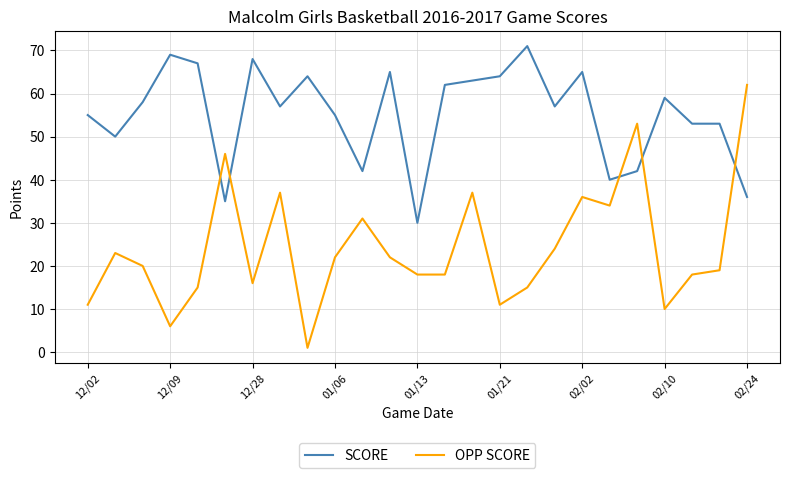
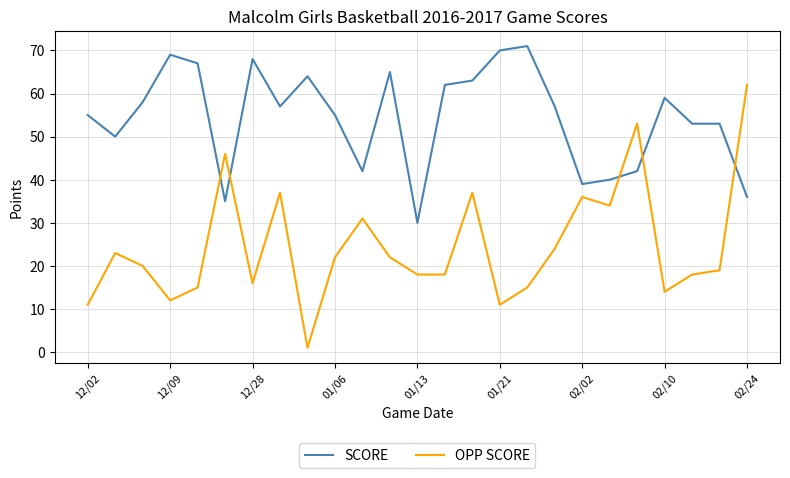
OPP SCORE, 12/09: 6 -> 12
SCORE, 01/21: 64 -> 70
SCORE, 02/02: 65 -> 39
OPP SCORE, 02/10: 10 -> 14
